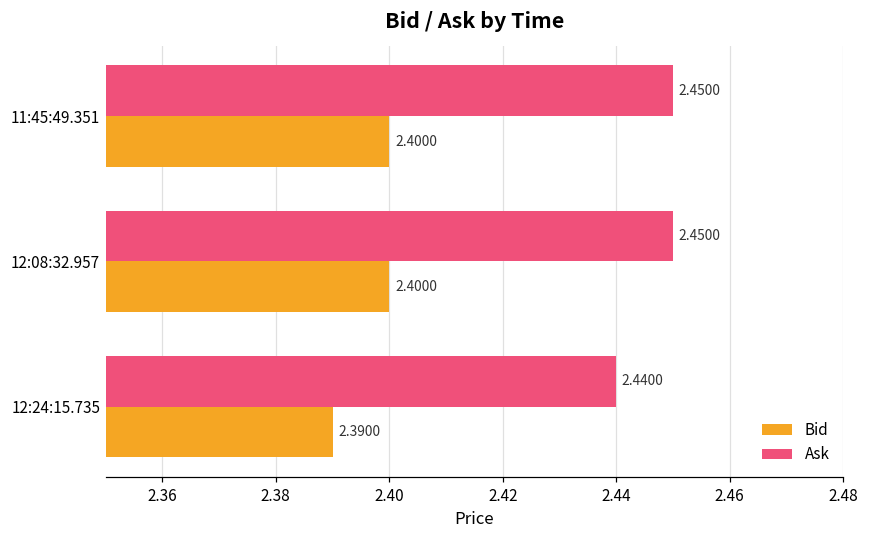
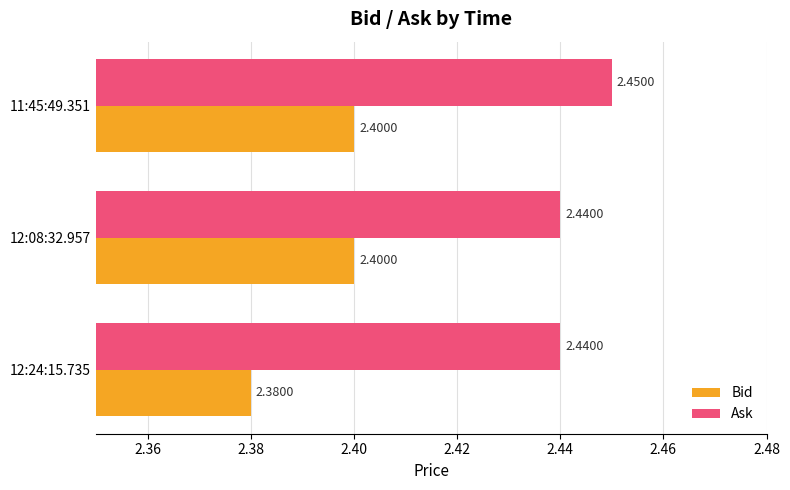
Ask, 12:08:32.957: 2.4500 -> 2.4400
Bid, 12:24:15.735: 2.3900 -> 2.3800
